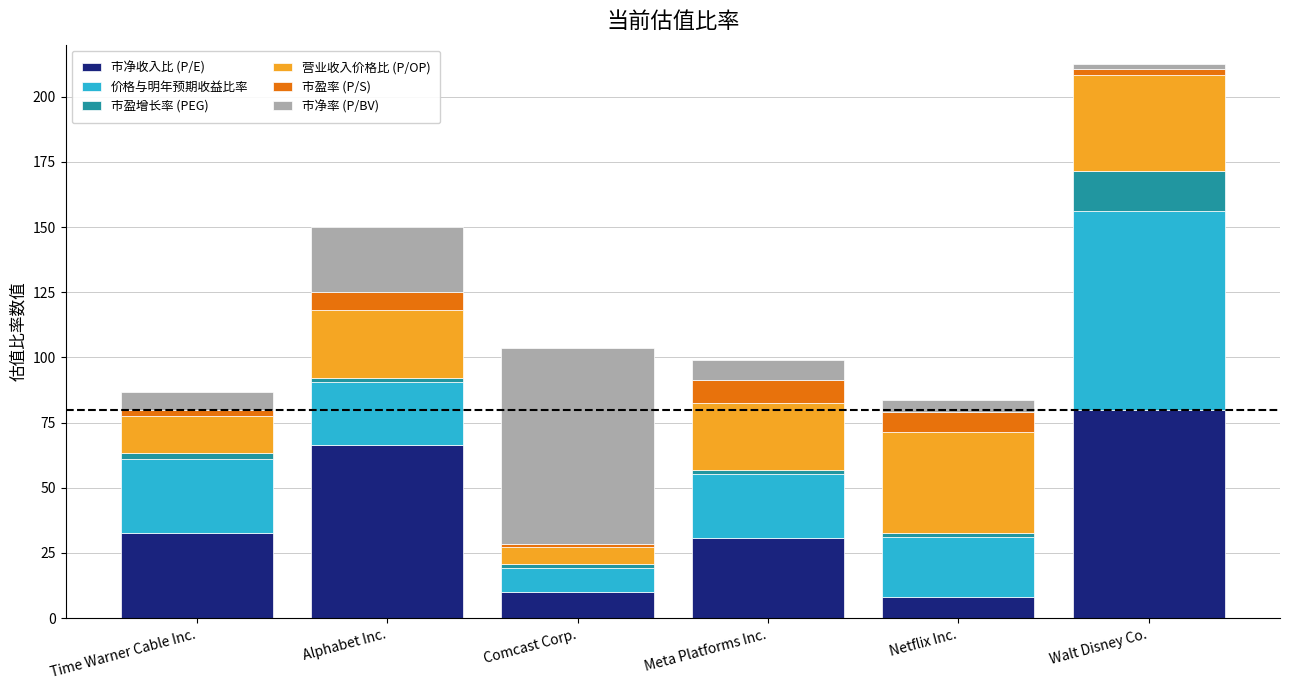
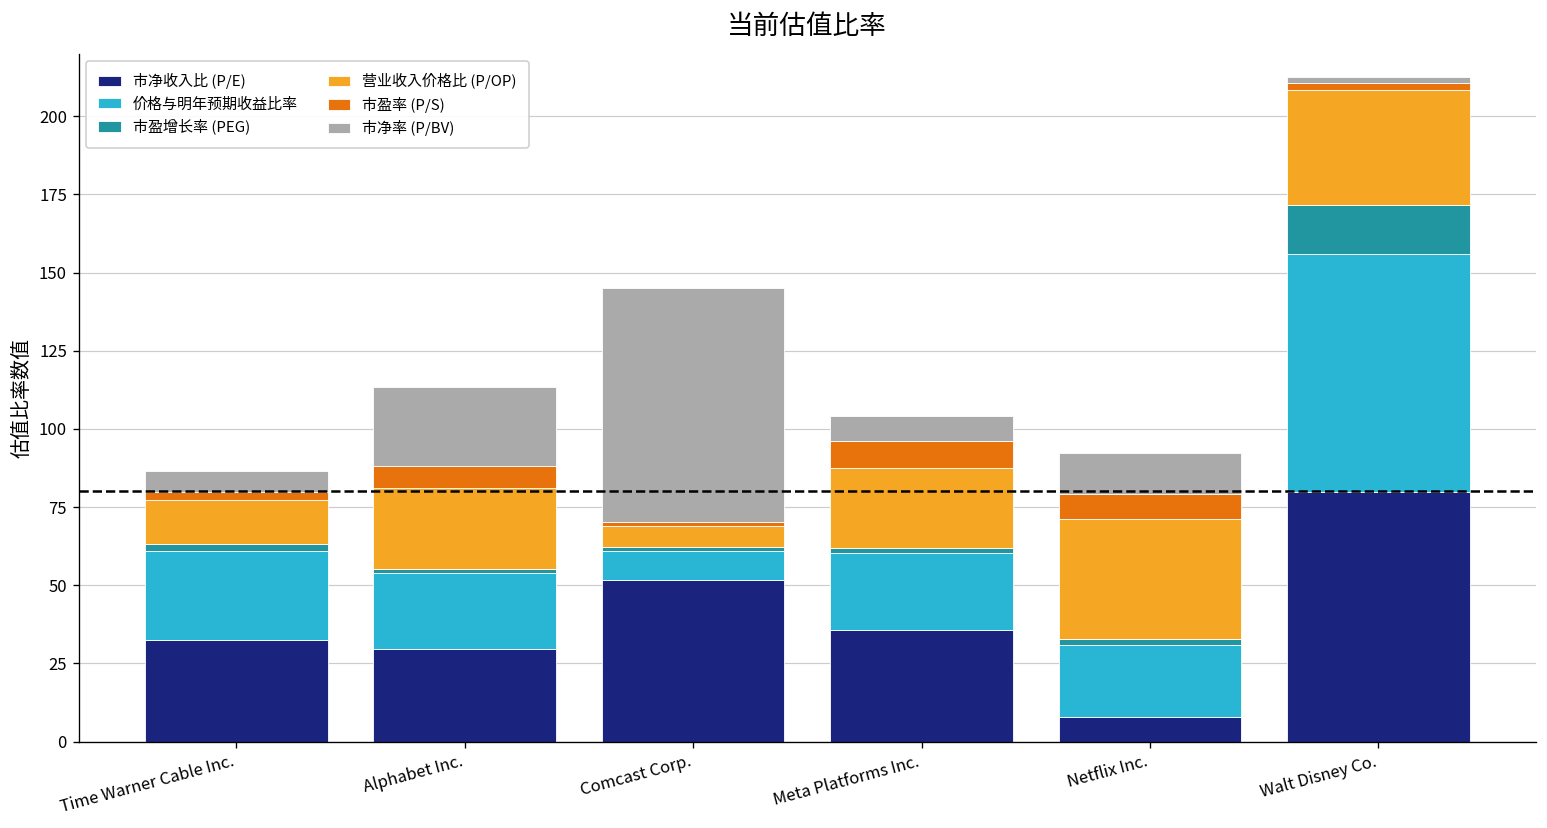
市净收入比 (P/E), Alphabet Inc.: 67 -> 30
市净收入比 (P/E), Comcast Corp.: 10 -> 52
市净收入比 (P/E), Meta Platforms Inc.: 31 -> 36
市净率 (P/BV), Netflix Inc.: 4 -> 13
